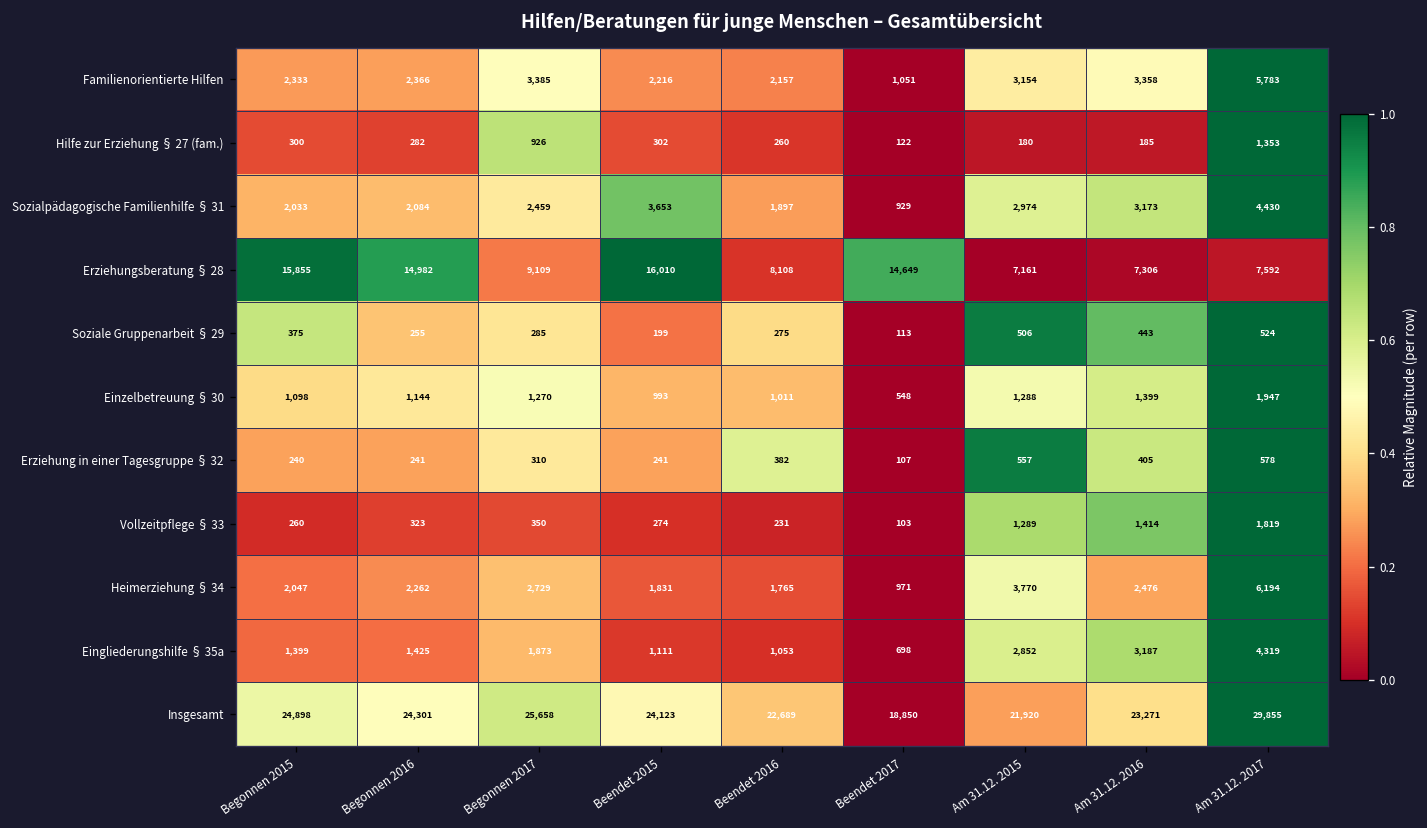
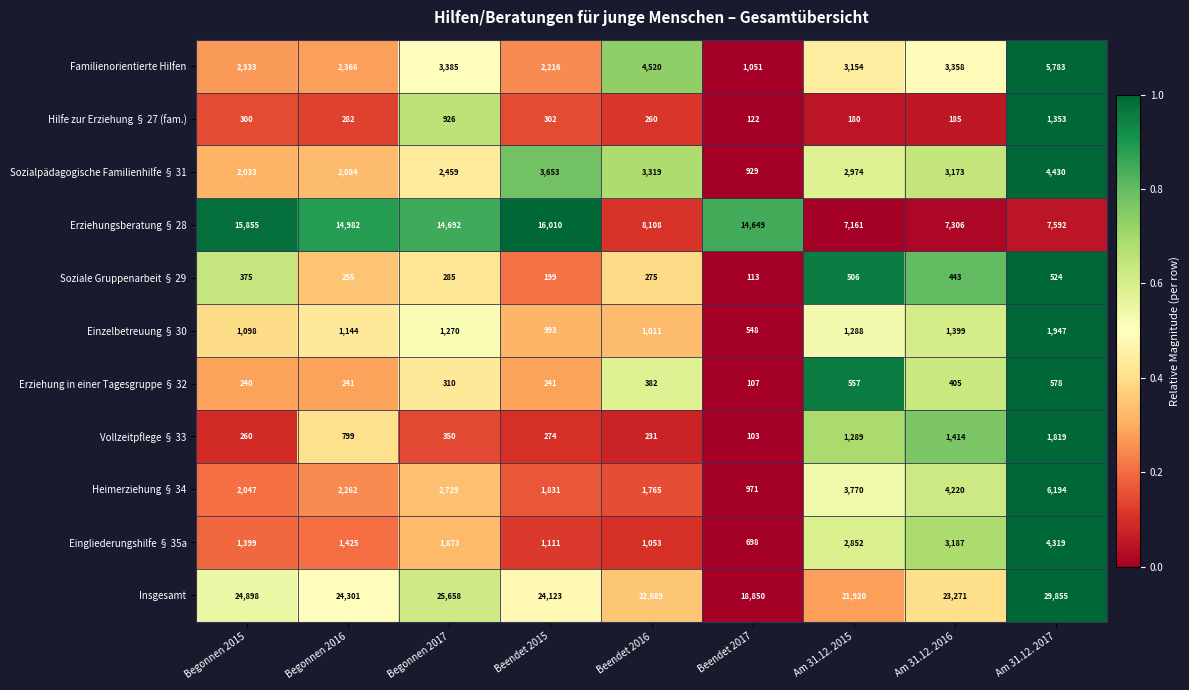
Familienorientierte Hilfen, Beendet 2016: 2,157 -> 4,520
Sozialpädagogische Familienhilfe § 31, Beendet 2016: 1,897 -> 3,319
Erziehungsberatung § 28, Begonnen 2017: 9,109 -> 14,692
Vollzeitpflege § 33, Begonnen 2016: 323 -> 799
Heimerziehung § 34, Am 31.12. 2016: 2,476 -> 4,220
